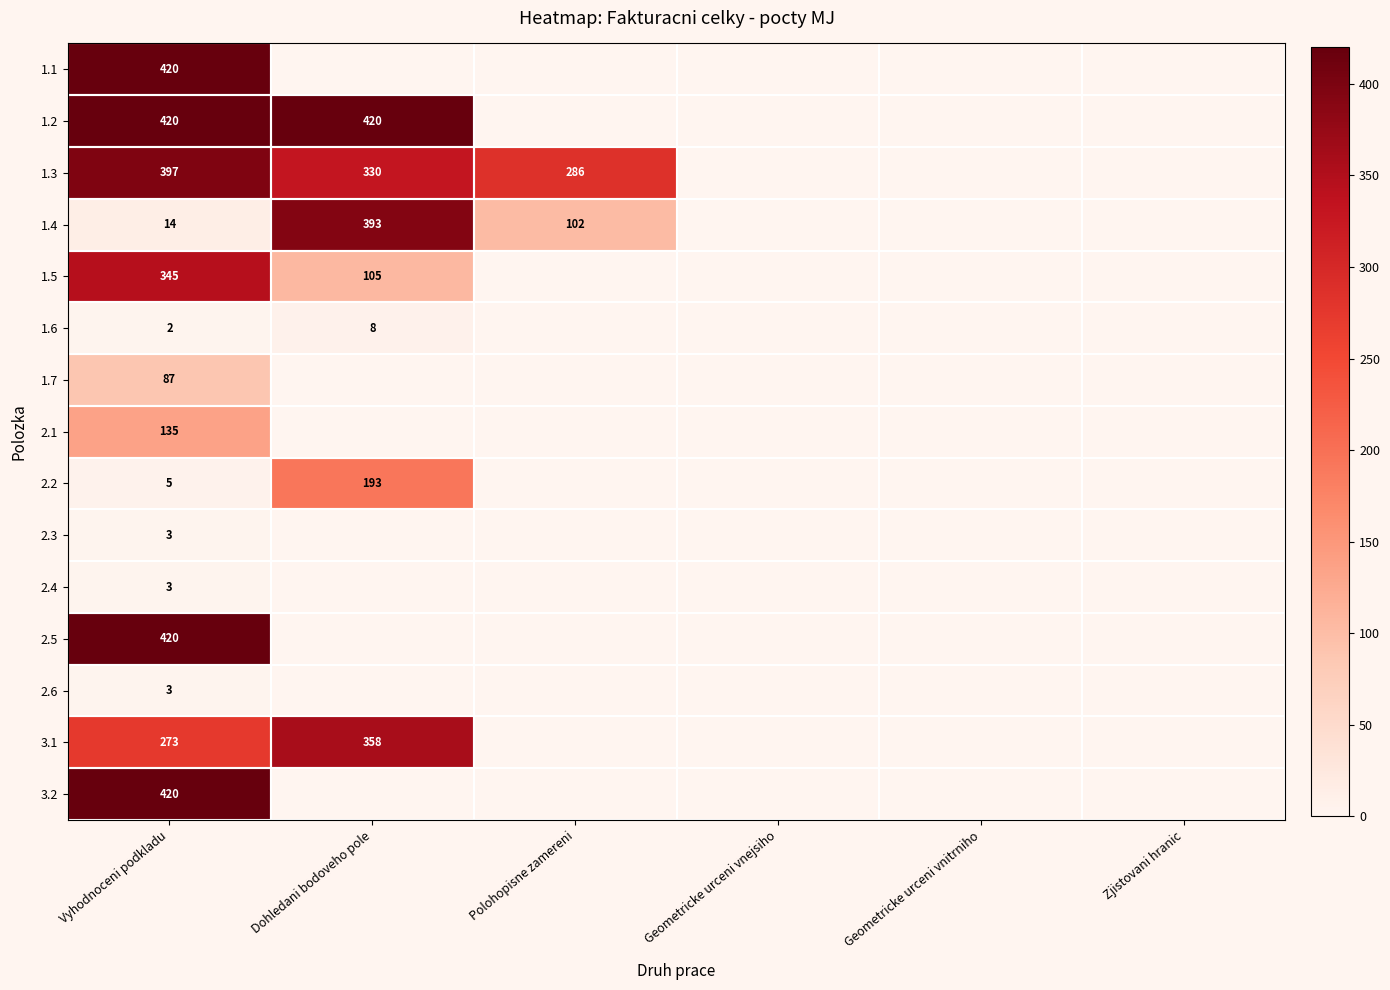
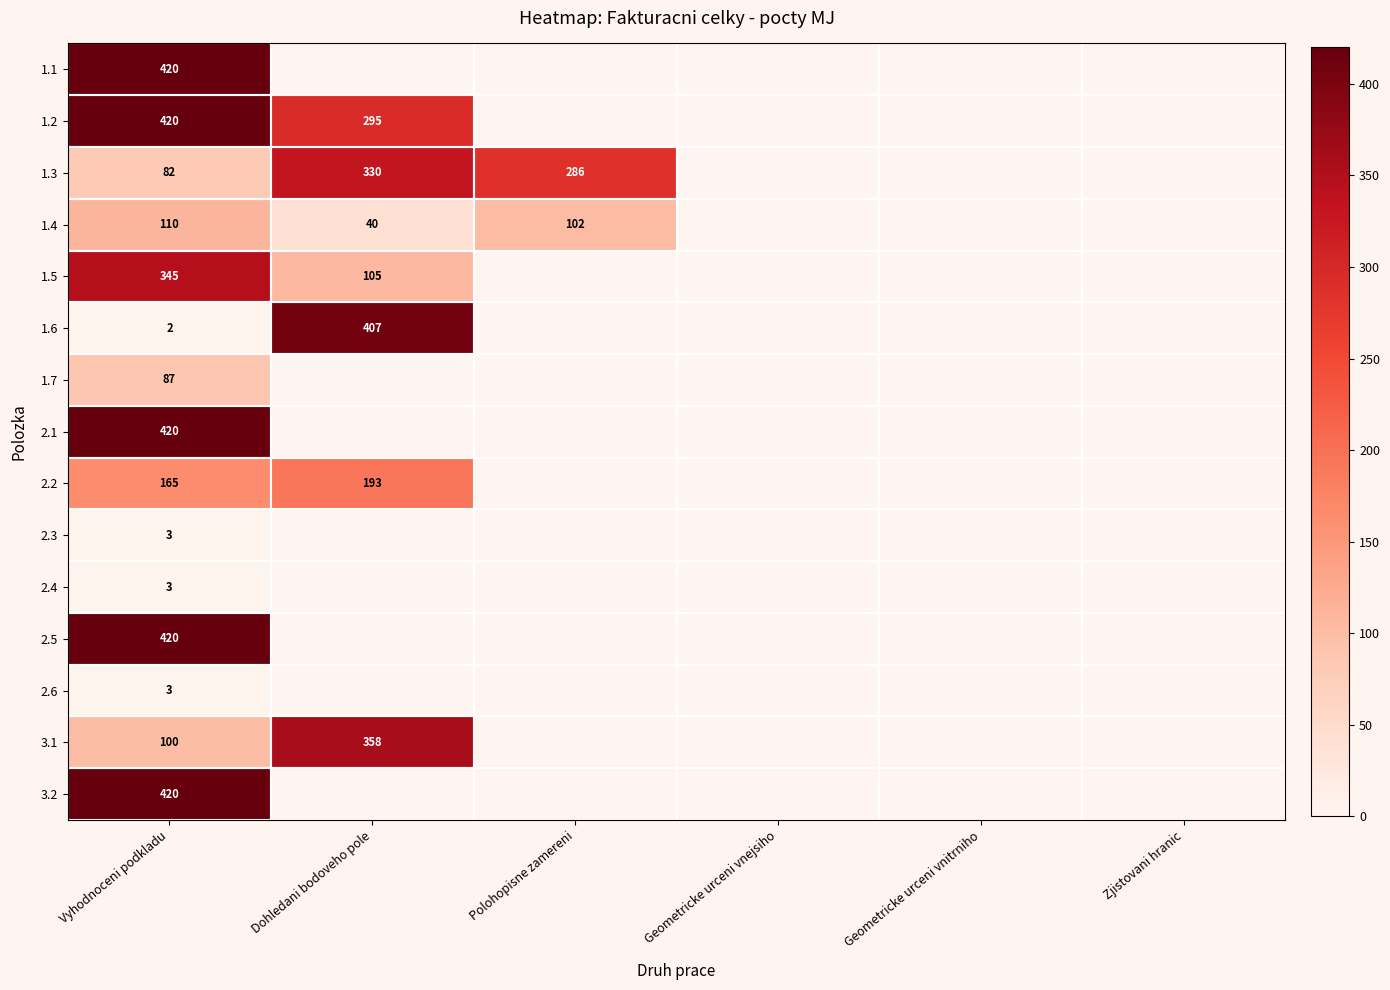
1.2, Dohledani bodoveho pole: 420 -> 295
1.3, Vyhodnoceni podkladu: 397 -> 82
1.4, Vyhodnoceni podkladu: 14 -> 110
1.4, Dohledani bodoveho pole: 393 -> 40
1.6, Dohledani bodoveho pole: 8 -> 407
2.1, Vyhodnoceni podkladu: 135 -> 420
2.2, Vyhodnoceni podkladu: 5 -> 165
3.1, Vyhodnoceni podkladu: 273 -> 100
